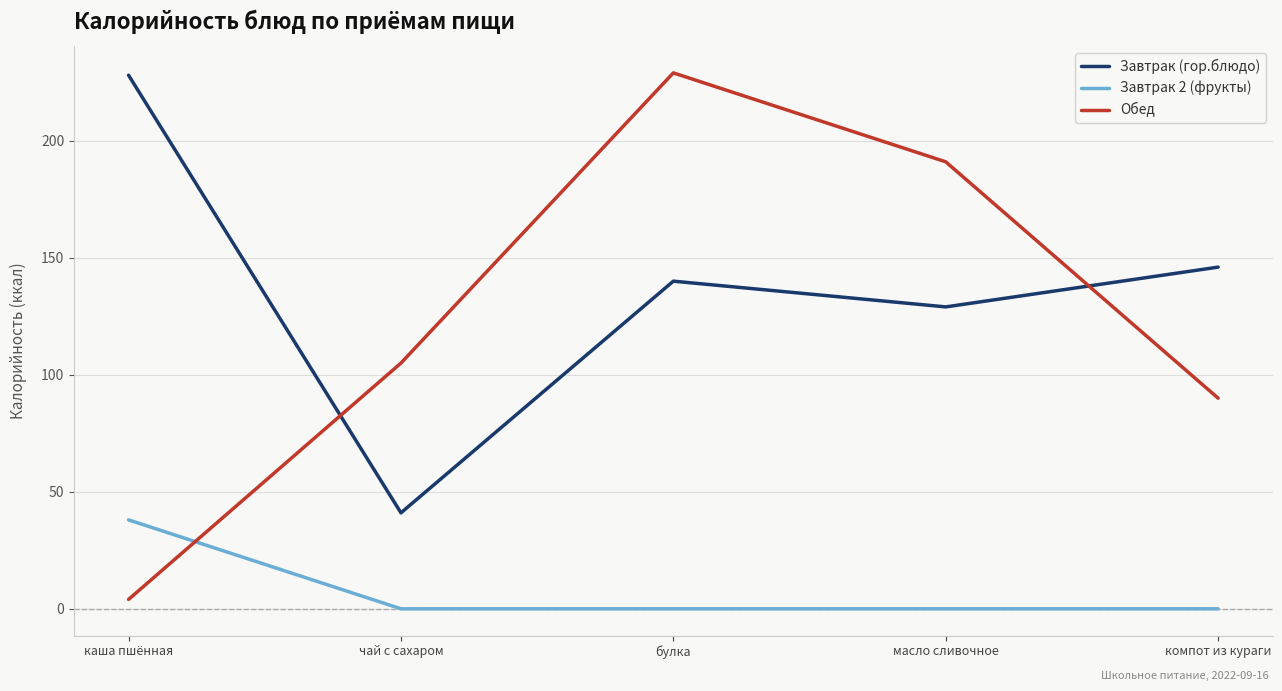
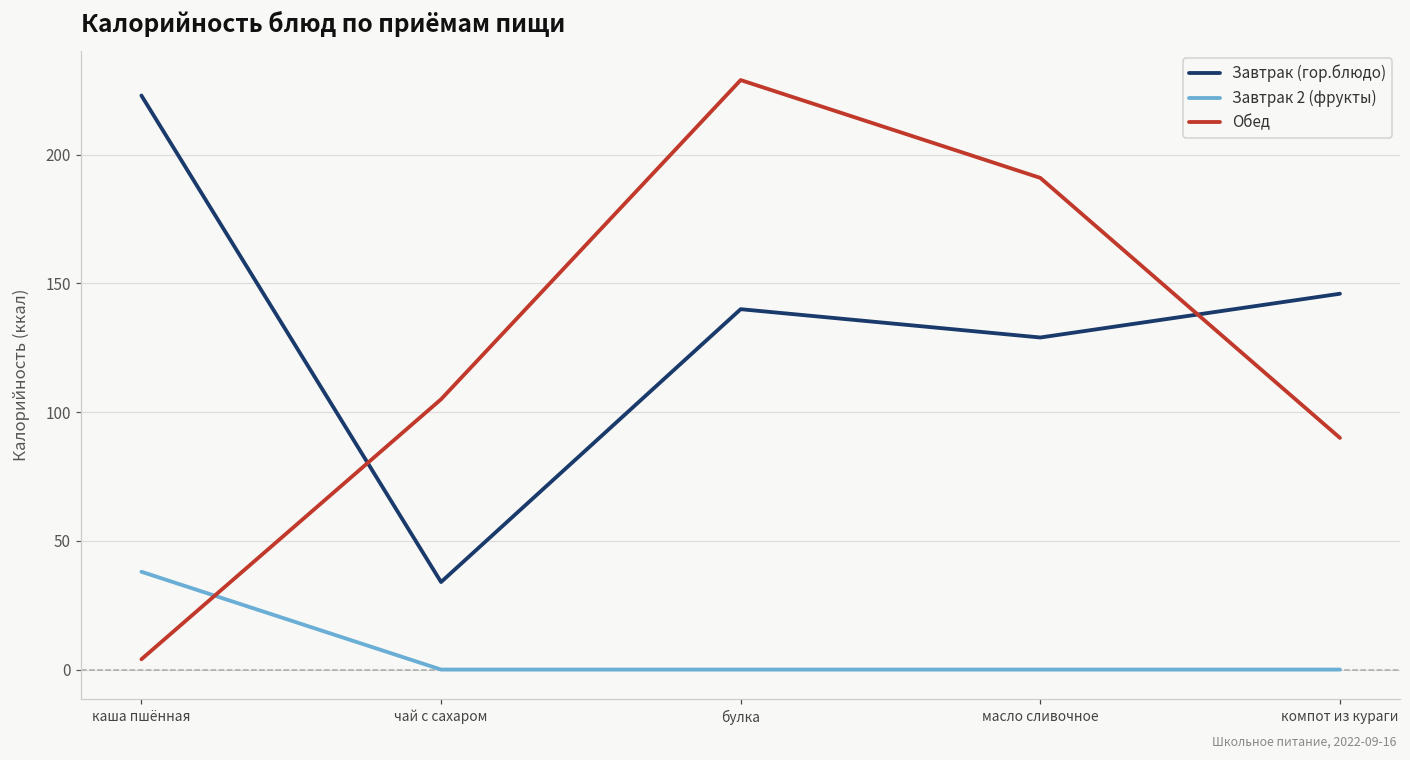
Завтрак (гор.блюдо), каша пшённая: 228 -> 223
Завтрак (гор.блюдо), чай с сахаром: 41 -> 34
